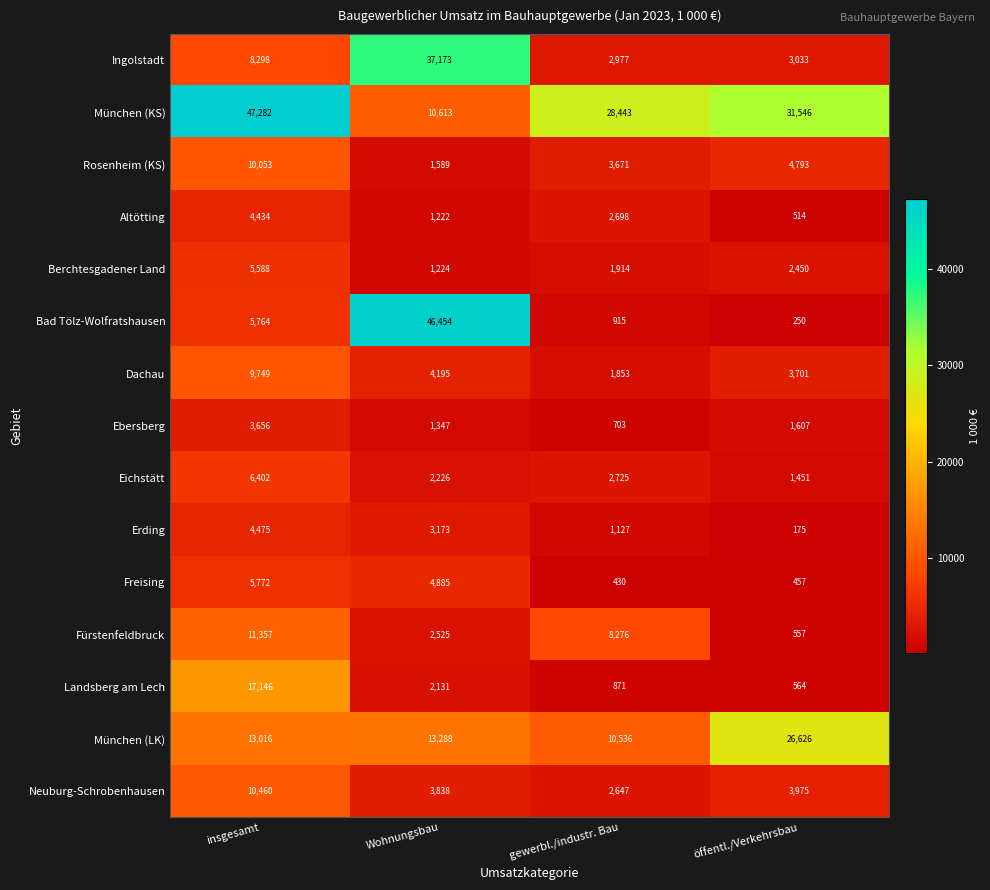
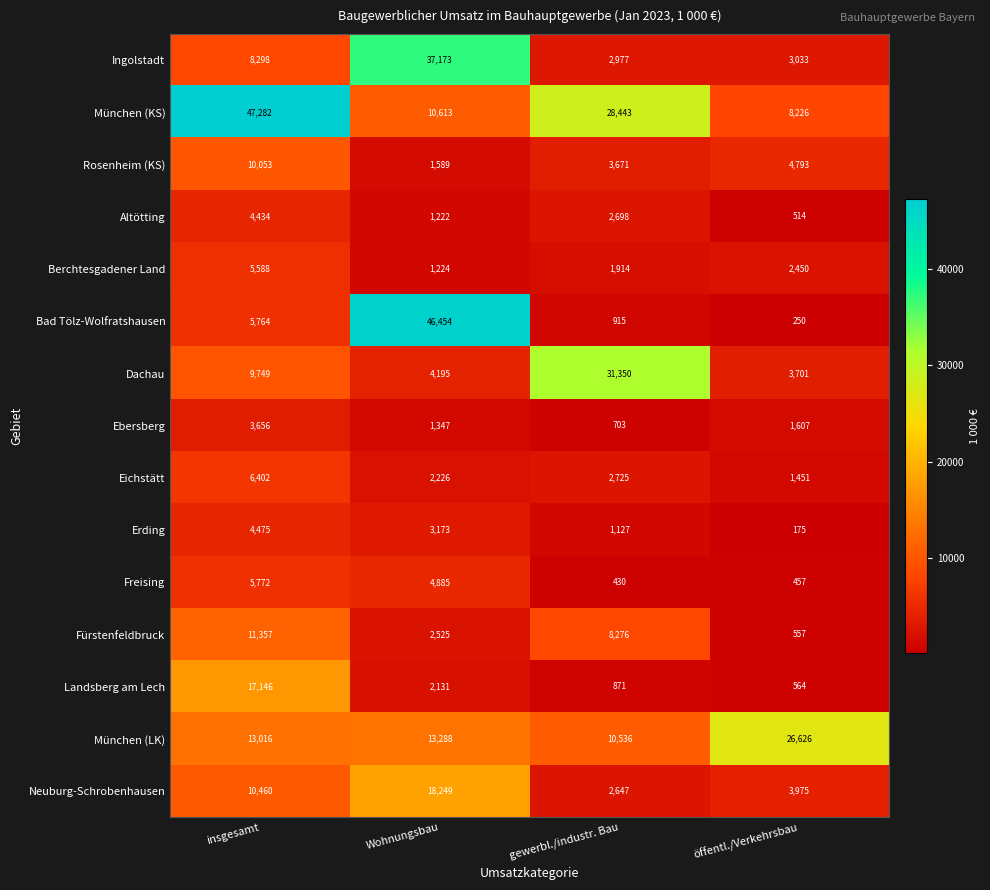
München (KS), öffentl./Verkehrsbau: 31,546 -> 8,226
Dachau, gewerbl./industr. Bau: 1,853 -> 31,350
Neuburg-Schrobenhausen, Wohnungsbau: 3,838 -> 18,249
